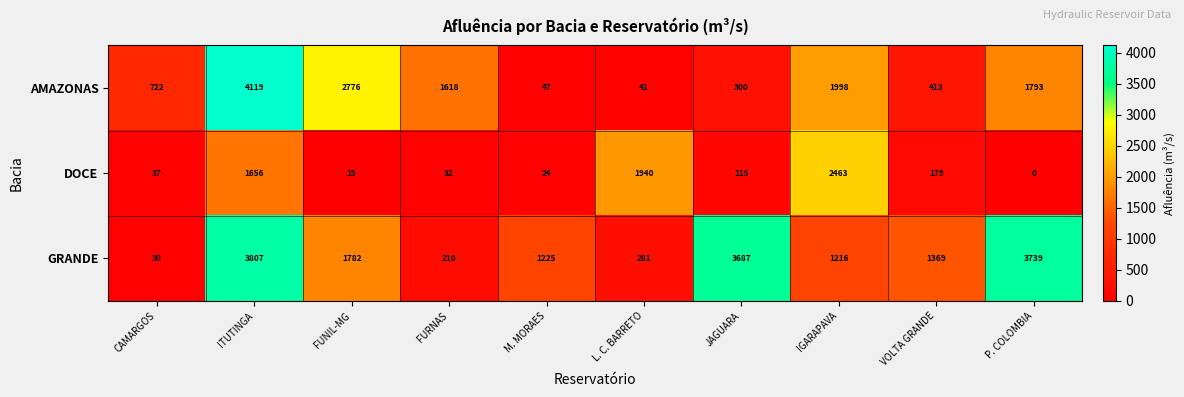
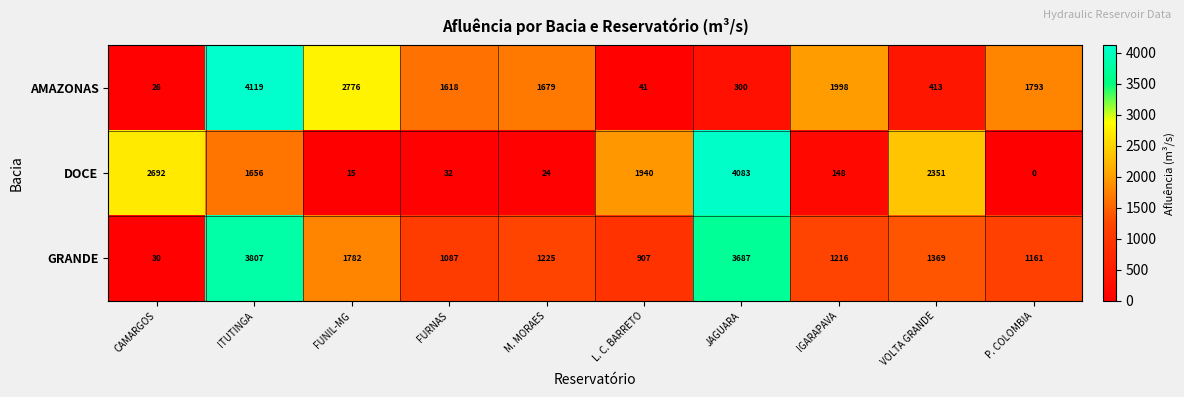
AMAZONAS, CAMARGOS: 722 -> 26
AMAZONAS, M. MORAES: 47 -> 1679
DOCE, CAMARGOS: 37 -> 2692
DOCE, JAGUARA: 115 -> 4083
DOCE, IGARAPAVA: 2463 -> 148
DOCE, VOLTA GRANDE: 179 -> 2351
GRANDE, FURNAS: 210 -> 1087
GRANDE, L. C. BARRETO: 281 -> 907
GRANDE, P. COLOMBIA: 3739 -> 1161
